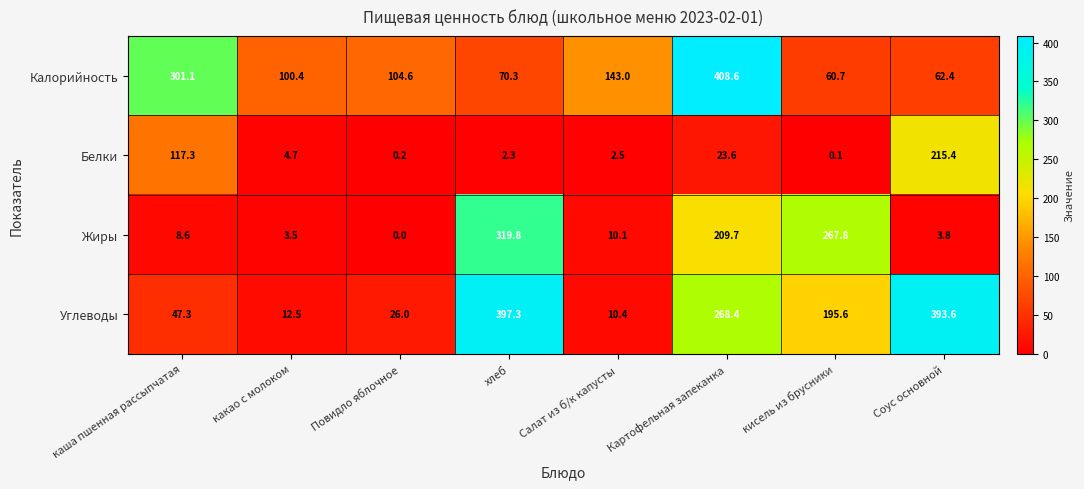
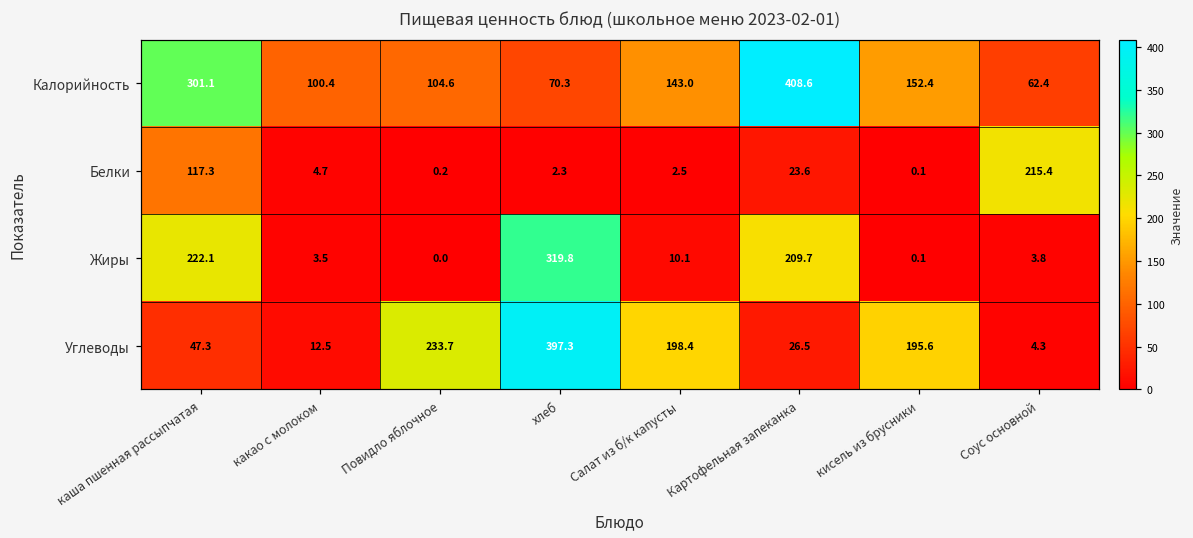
Калорийность, кисель из брусники: 60.7 -> 152.4
Жиры, каша пшенная рассыпчатая: 8.6 -> 222.1
Жиры, кисель из брусники: 267.8 -> 0.1
Углеводы, Повидло яблочное: 26.0 -> 233.7
Углеводы, Салат из б/к капусты: 10.4 -> 198.4
Углеводы, Картофельная запеканка: 268.4 -> 26.5
Углеводы, Соус основной: 393.6 -> 4.3
